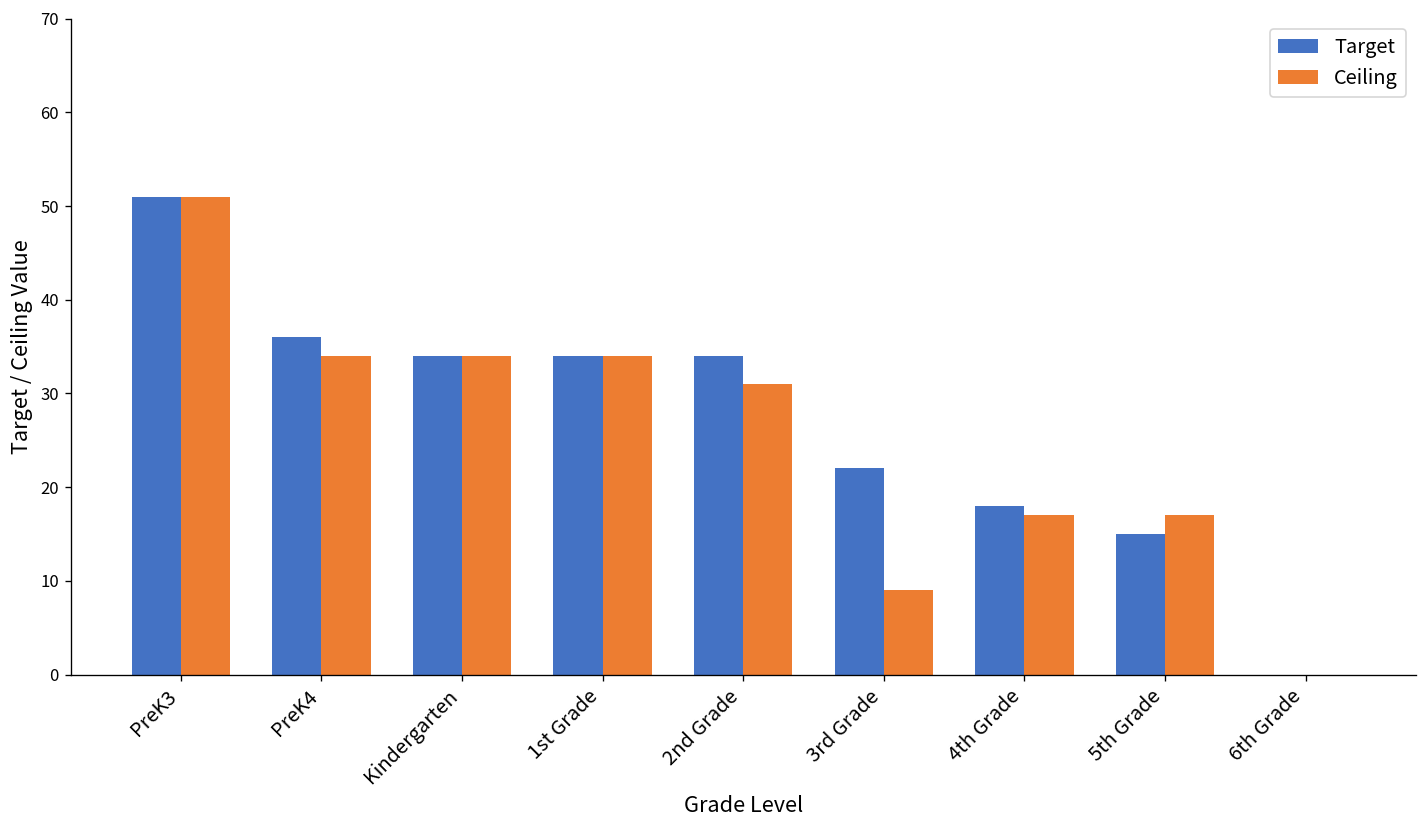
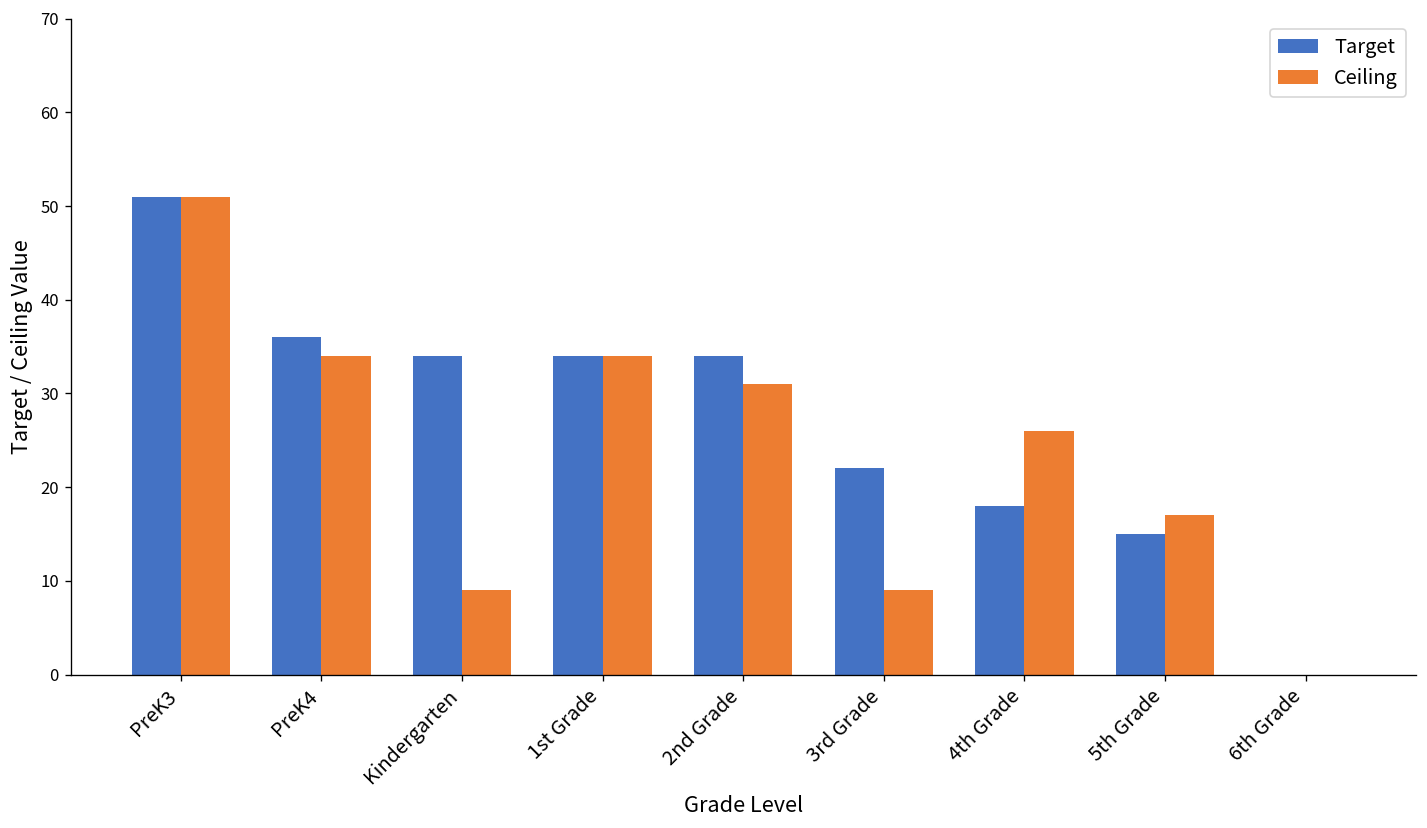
Ceiling, Kindergarten: 34 -> 9
Ceiling, 4th Grade: 17 -> 26
